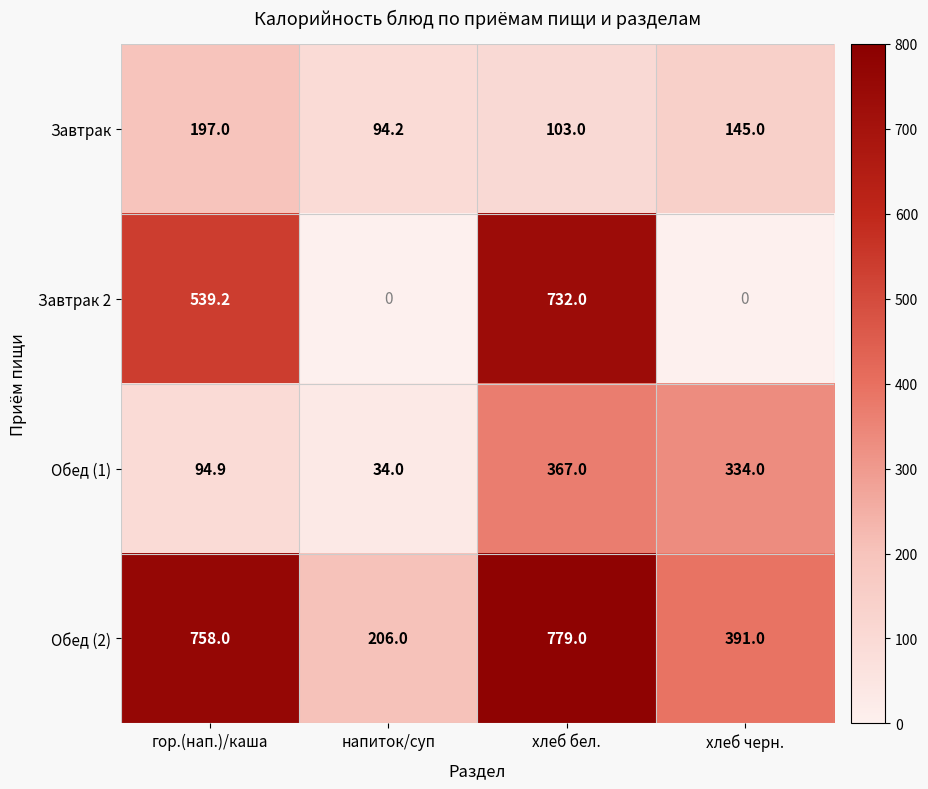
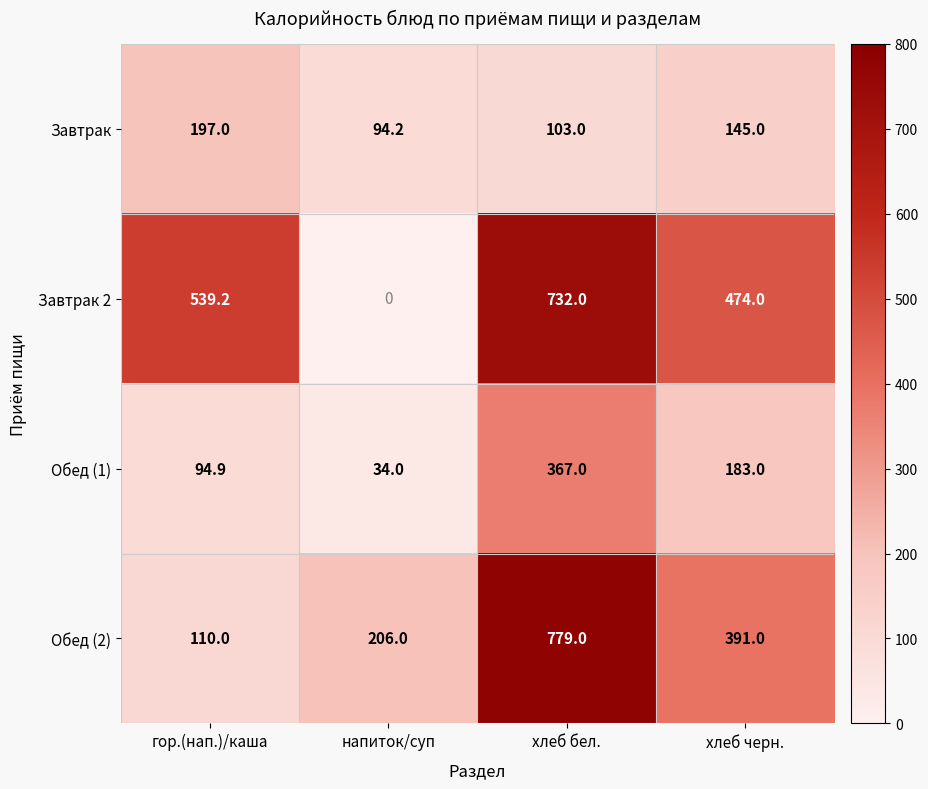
Завтрак 2, хлеб черн.: 0 -> 474.0
Обед (1), хлеб черн.: 334.0 -> 183.0
Обед (2), гор.(нап.)/каша: 758.0 -> 110.0
